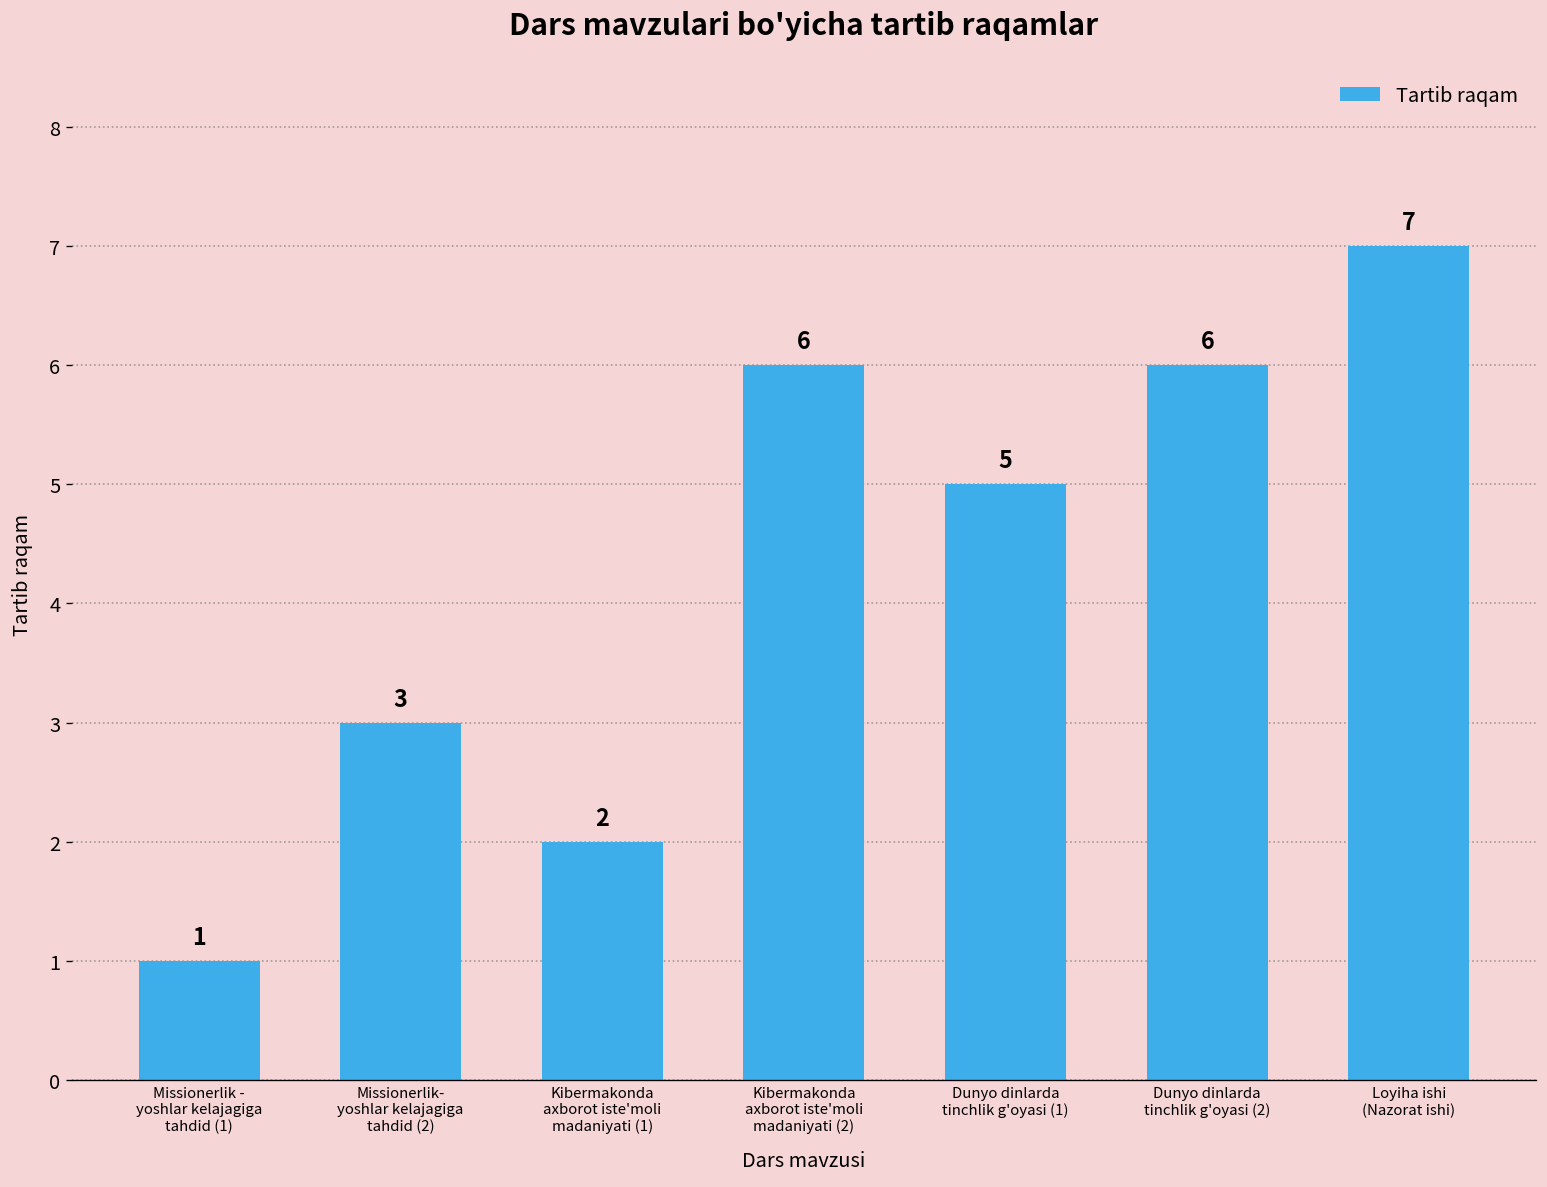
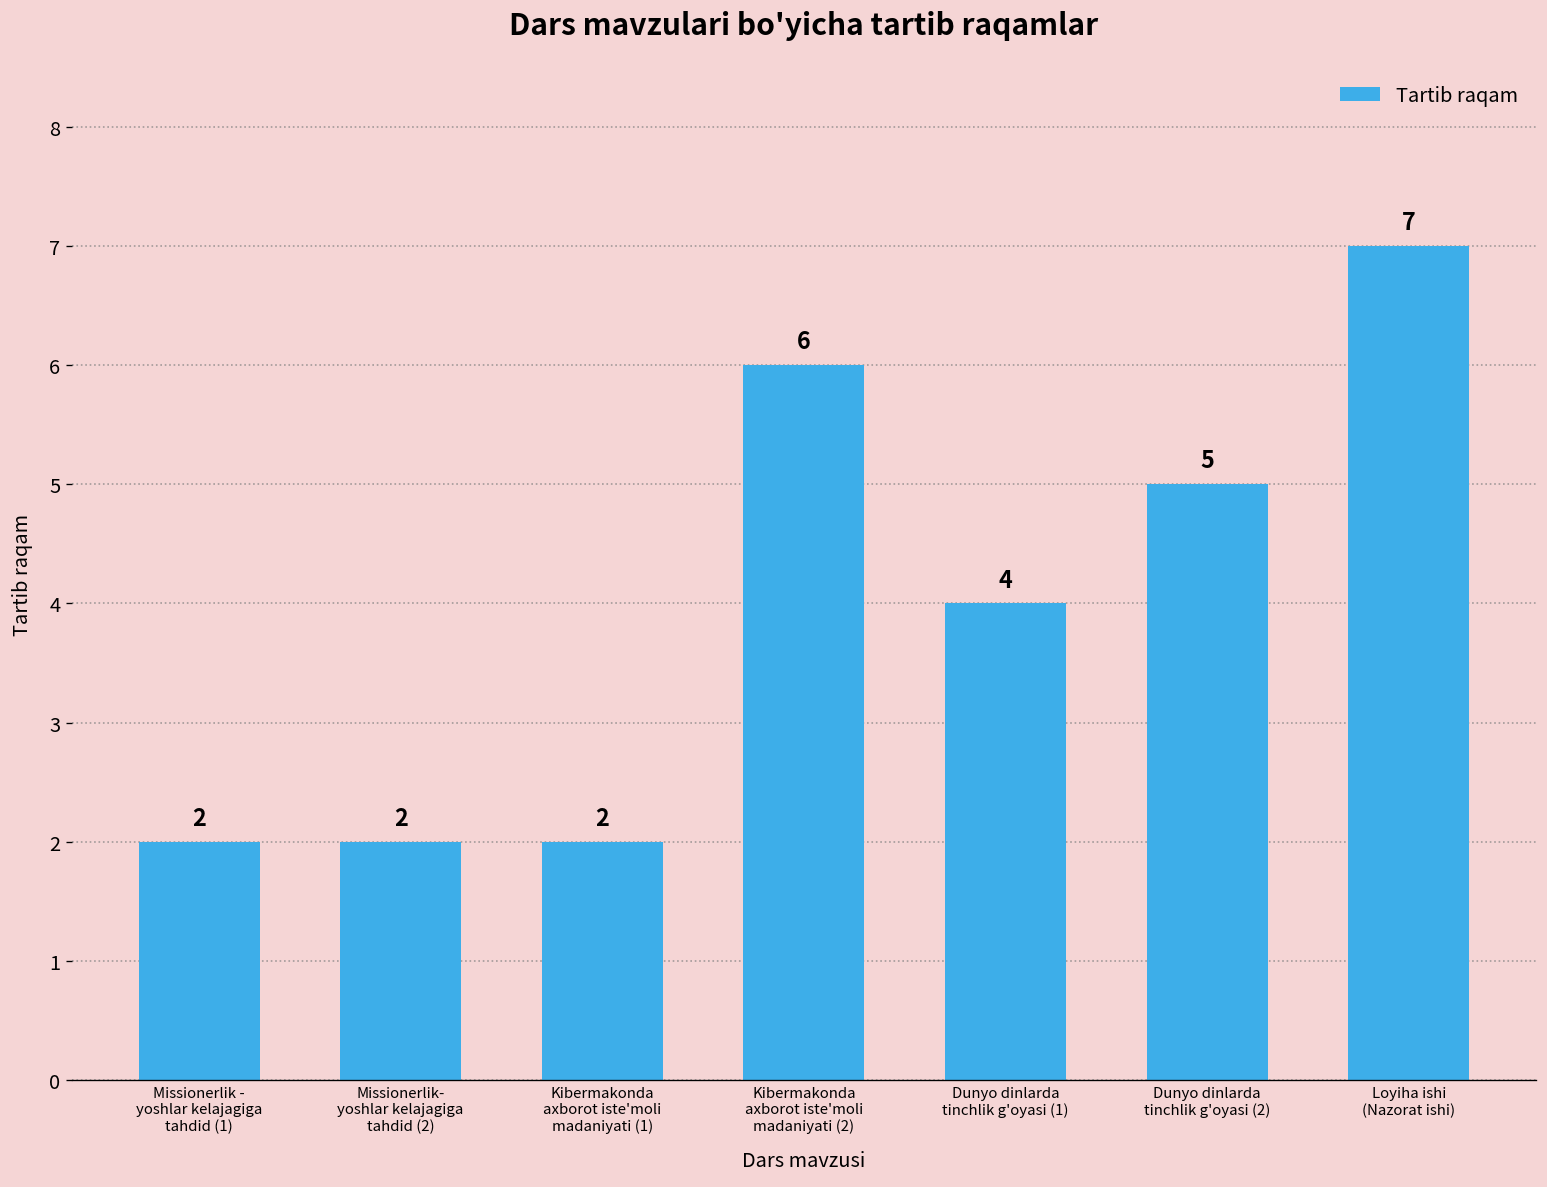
Missionerlik - yoshlar kelajagiga tahdid (1): 1 -> 2
Missionerlik- yoshlar kelajagiga tahdid (2): 3 -> 2
Dunyo dinlarda tinchlik g'oyasi (1): 5 -> 4
Dunyo dinlarda tinchlik g'oyasi (2): 6 -> 5
